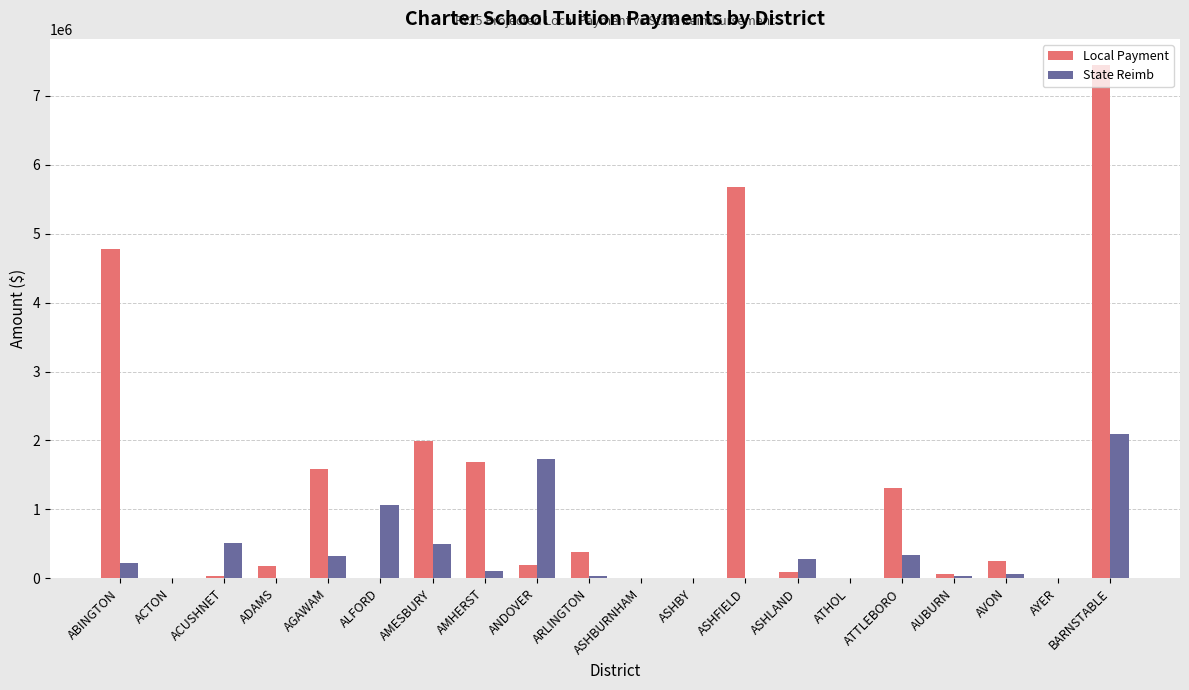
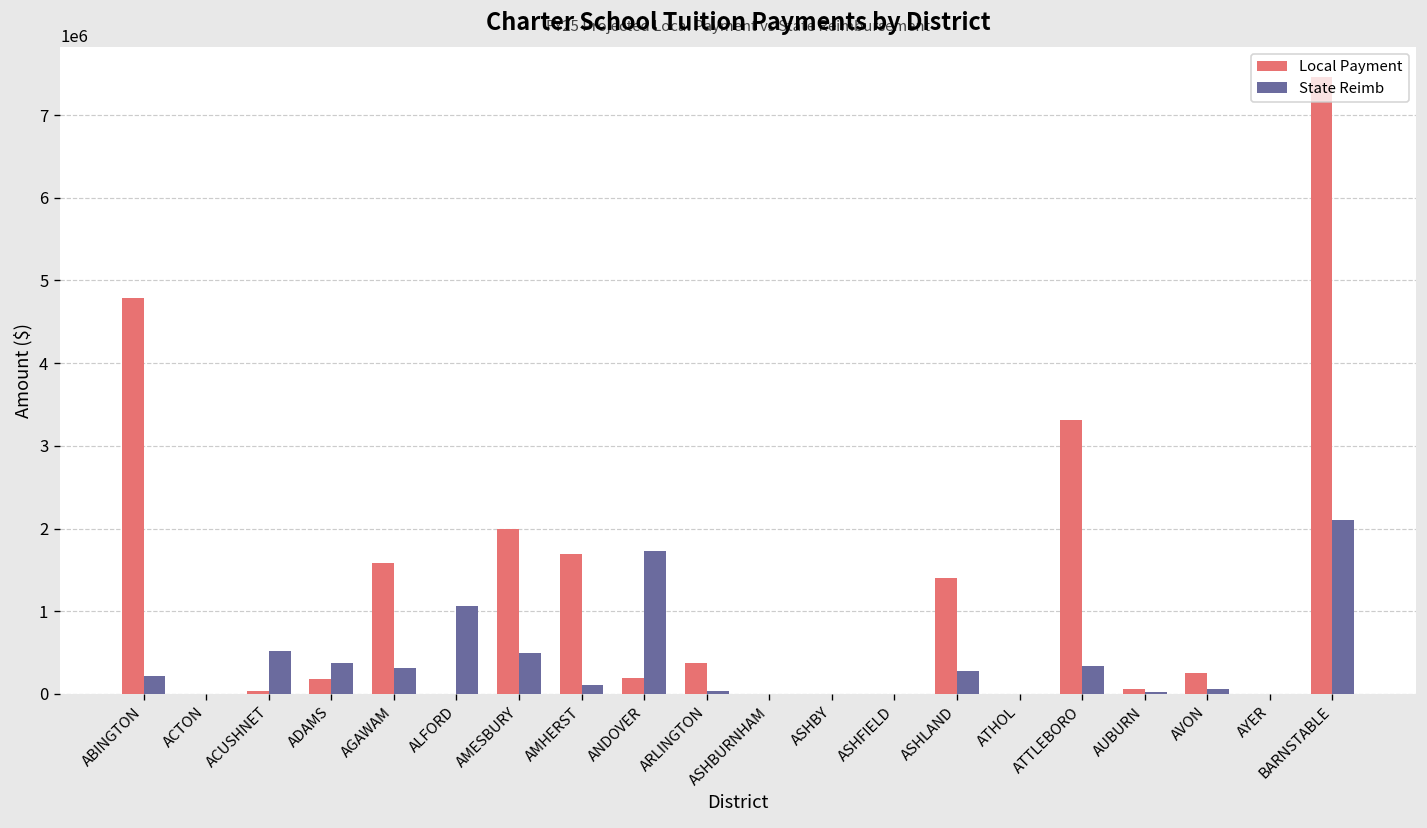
State Reimb, ADAMS: 0 -> 400000
Local Payment, ASHFIELD: 5700000 -> 0
Local Payment, ASHLAND: 100000 -> 1400000
Local Payment, ATTLEBORO: 1300000 -> 3300000
